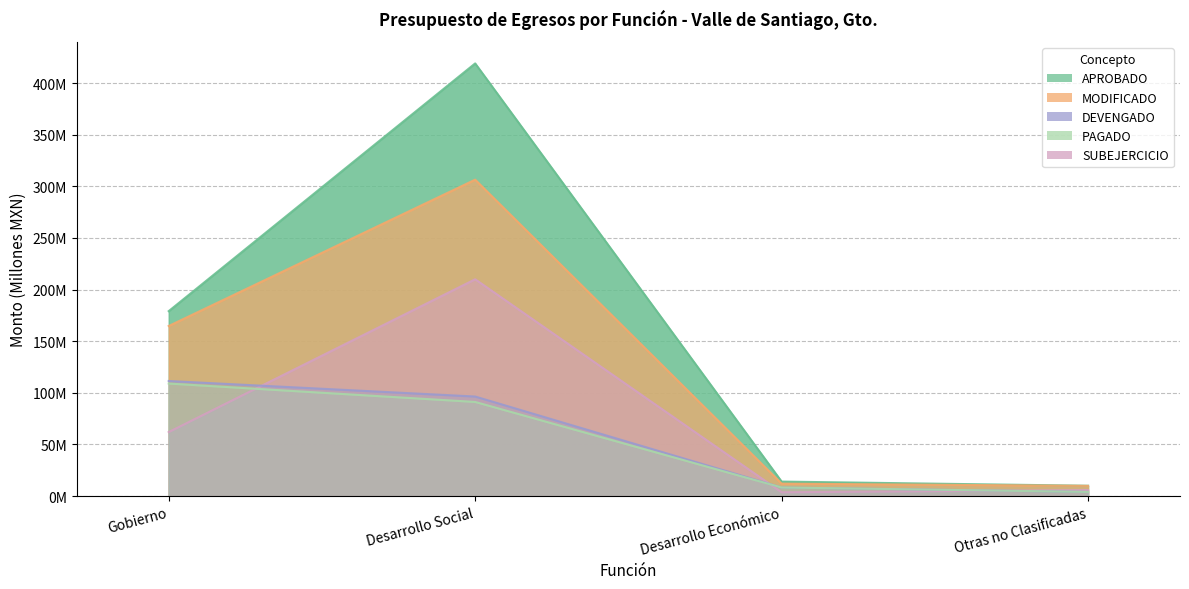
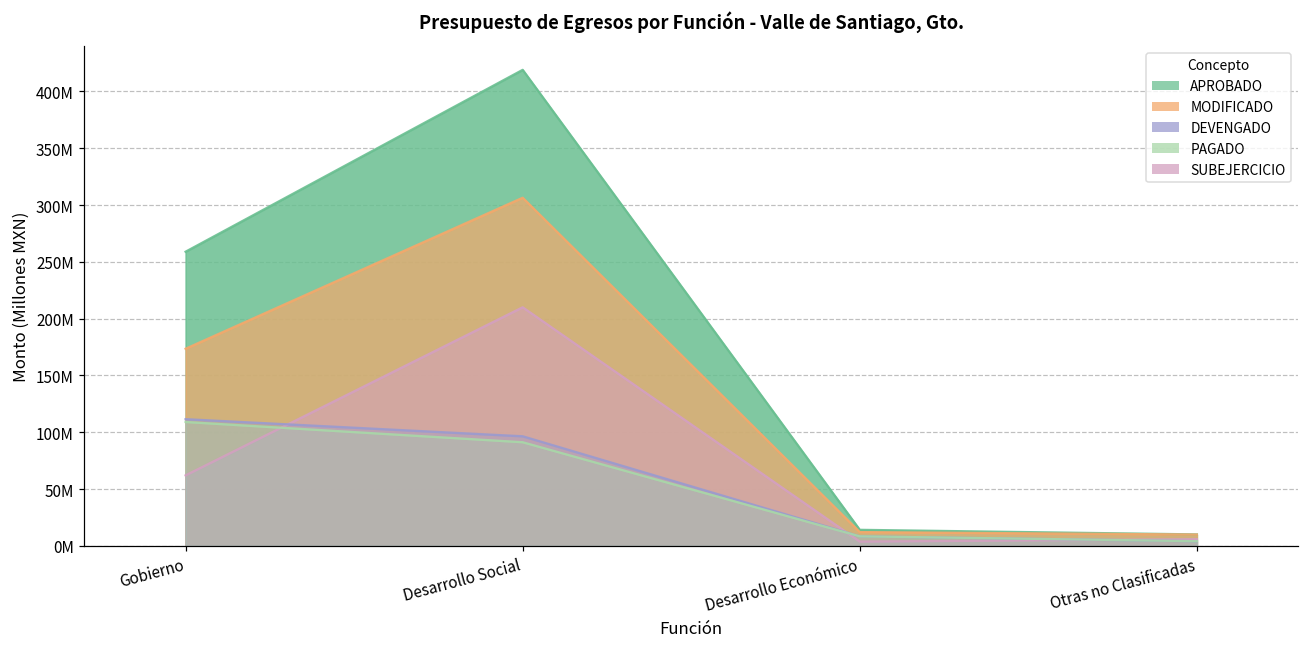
APROBADO, Gobierno: 179000000 -> 259000000
MODIFICADO, Gobierno: 165000000 -> 173000000
